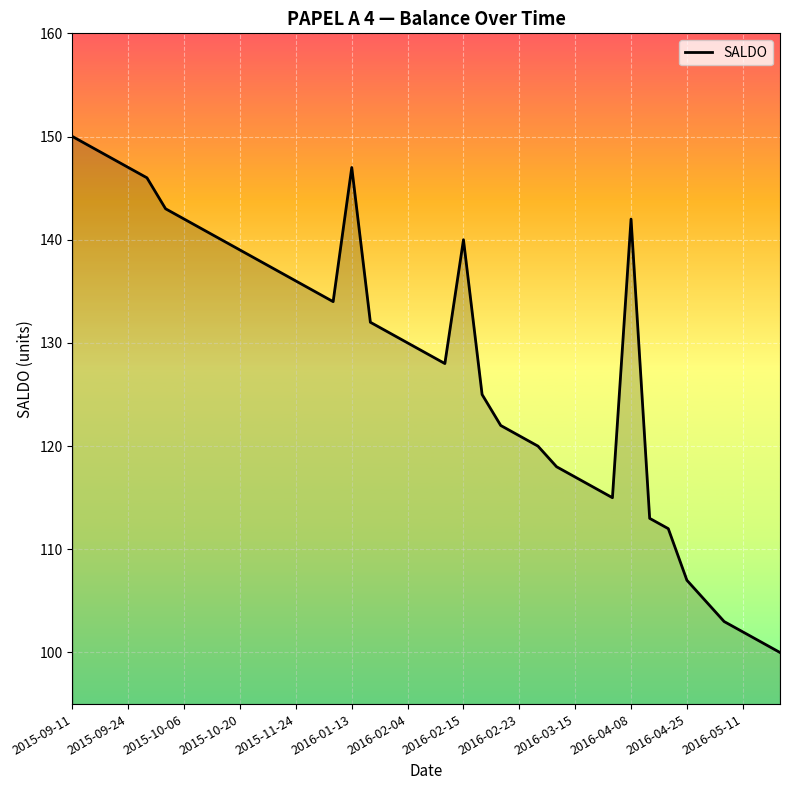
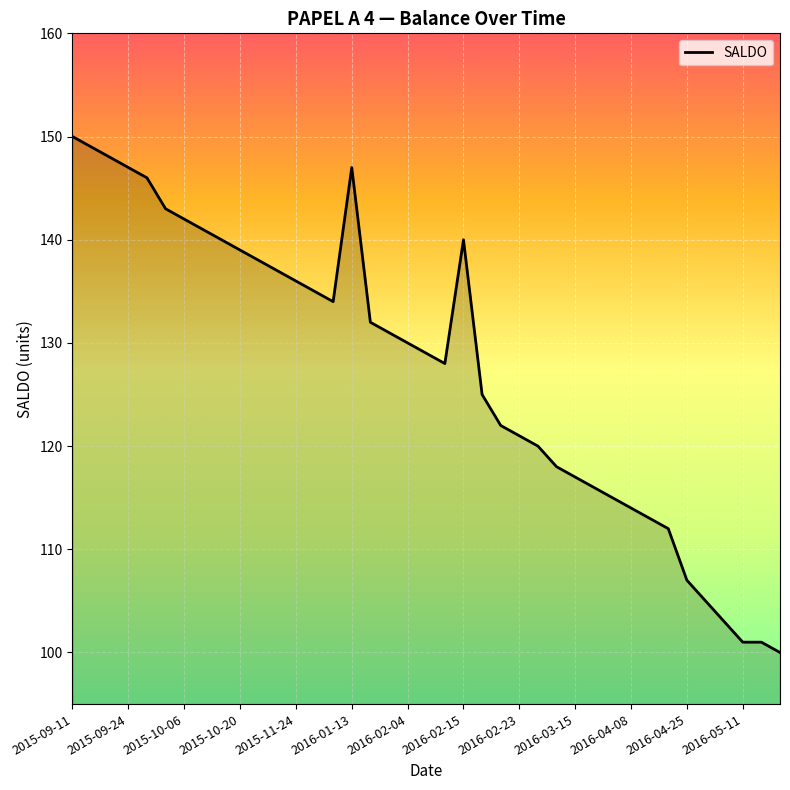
2016-04-08: 142 -> 114
2016-05-11: 102 -> 101
